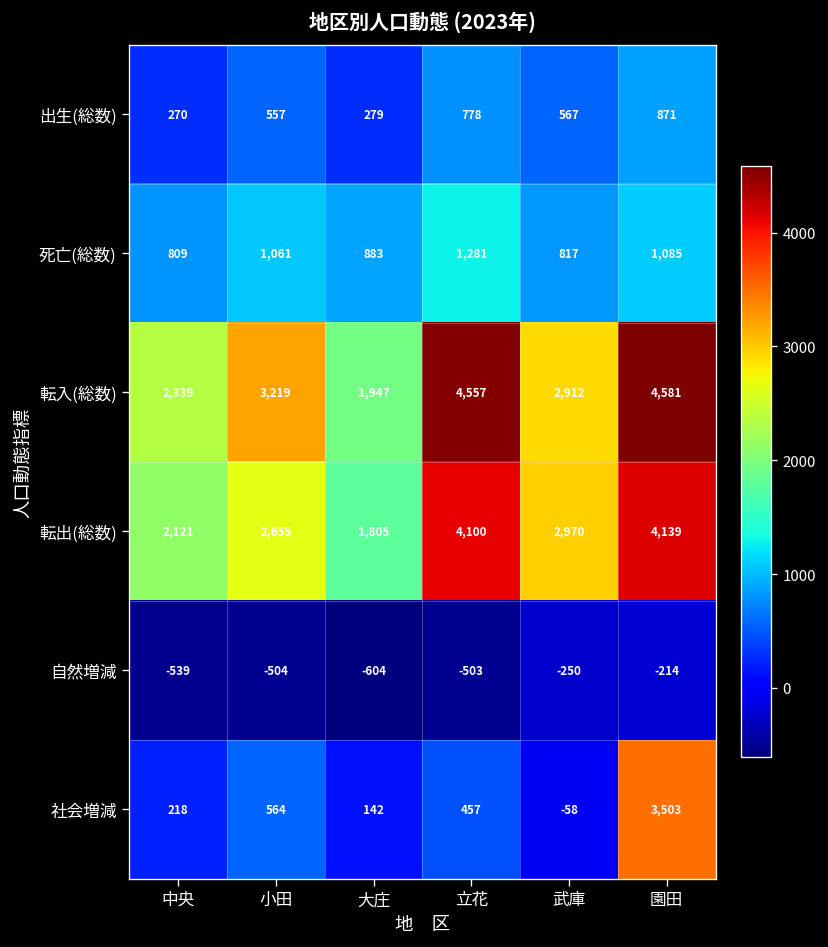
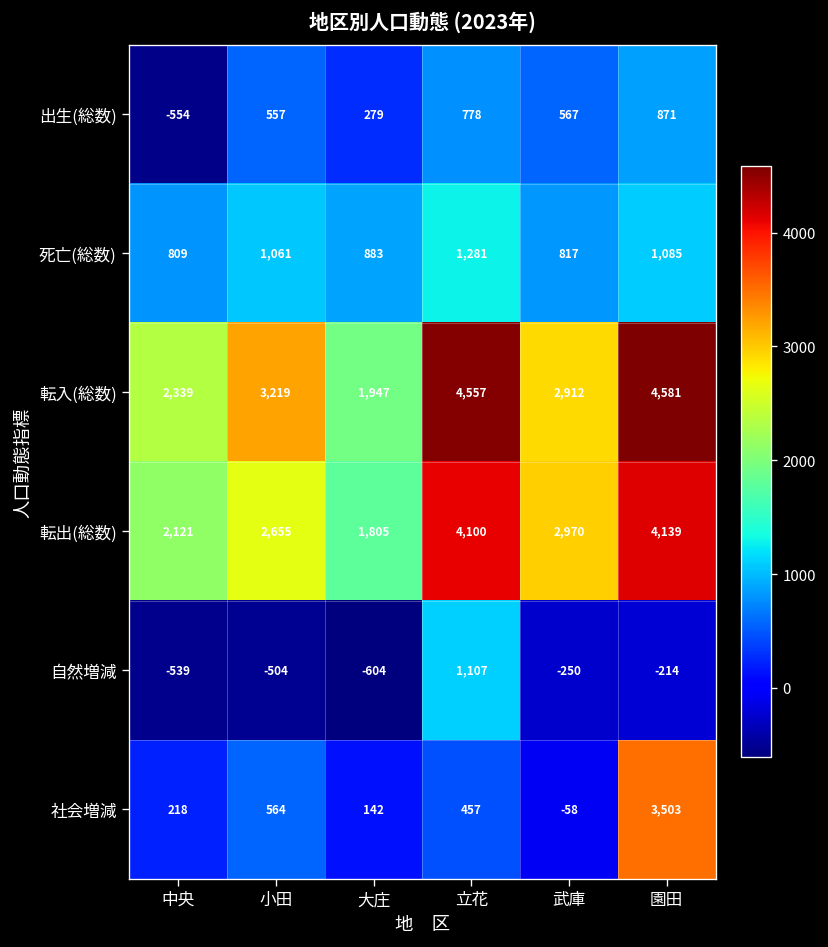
出生(総数), 中央: 270 -> -554
自然増減, 立花: -503 -> 1,107
